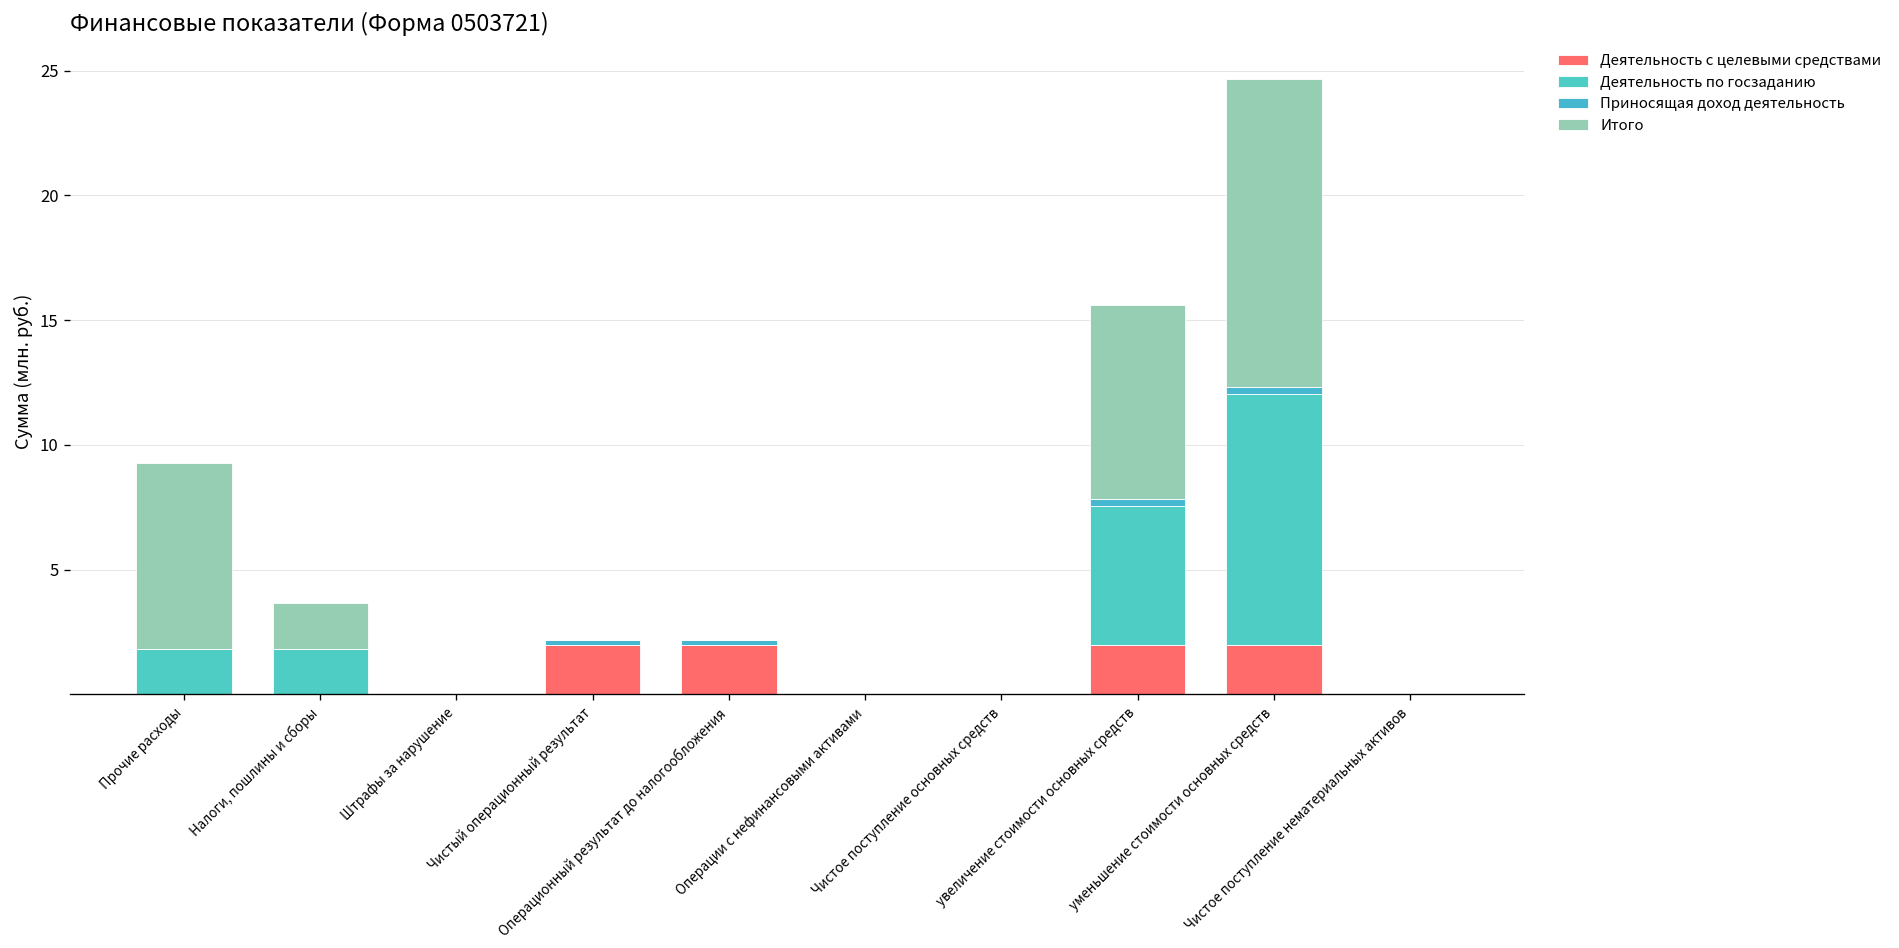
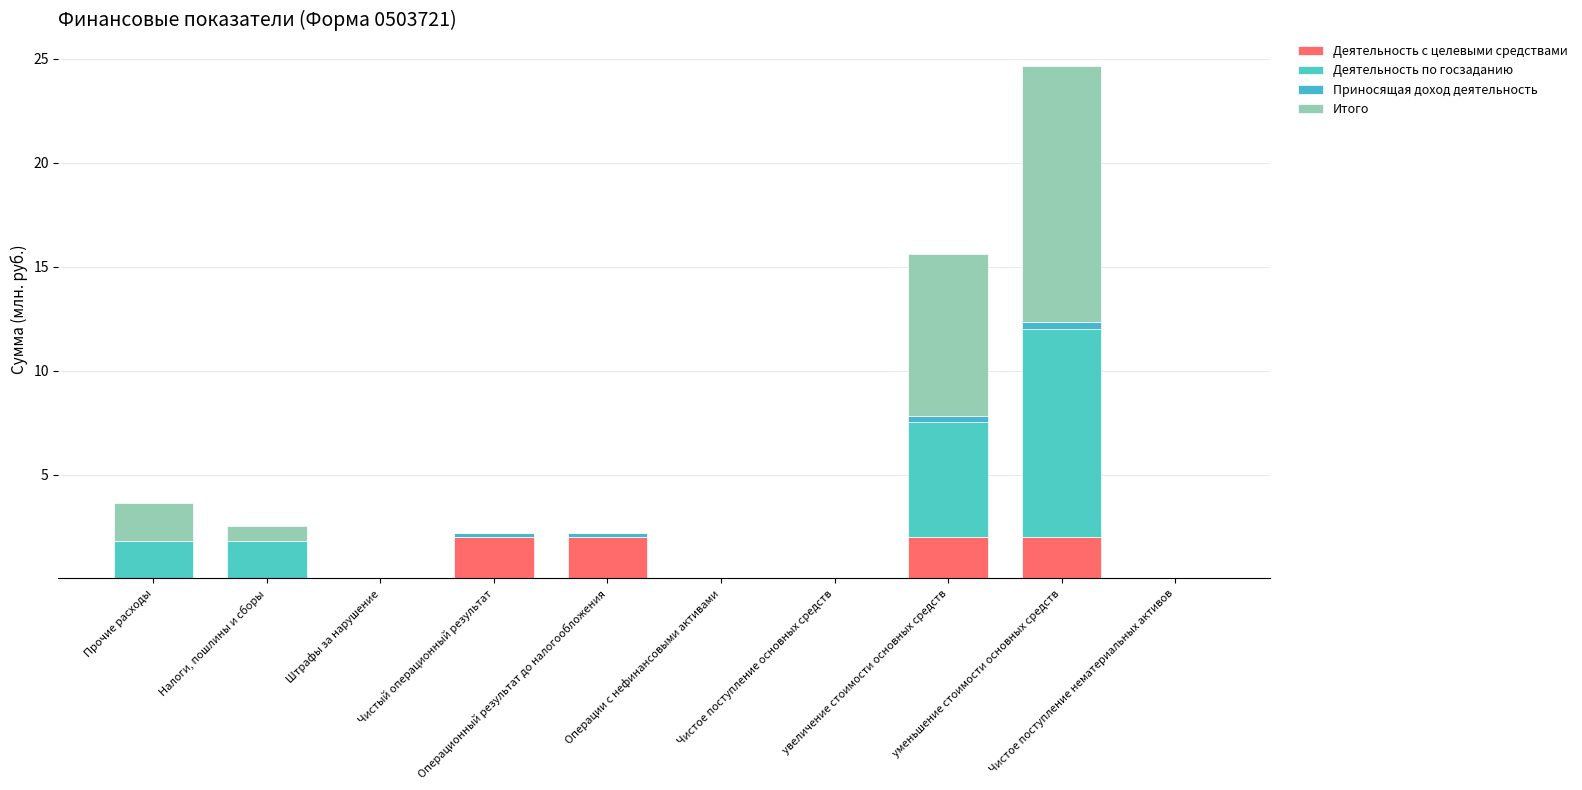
Итого, Прочие расходы: 7.5 -> 1.8
Итого, Налоги, пошлины и сборы: 1.8 -> 0.7
